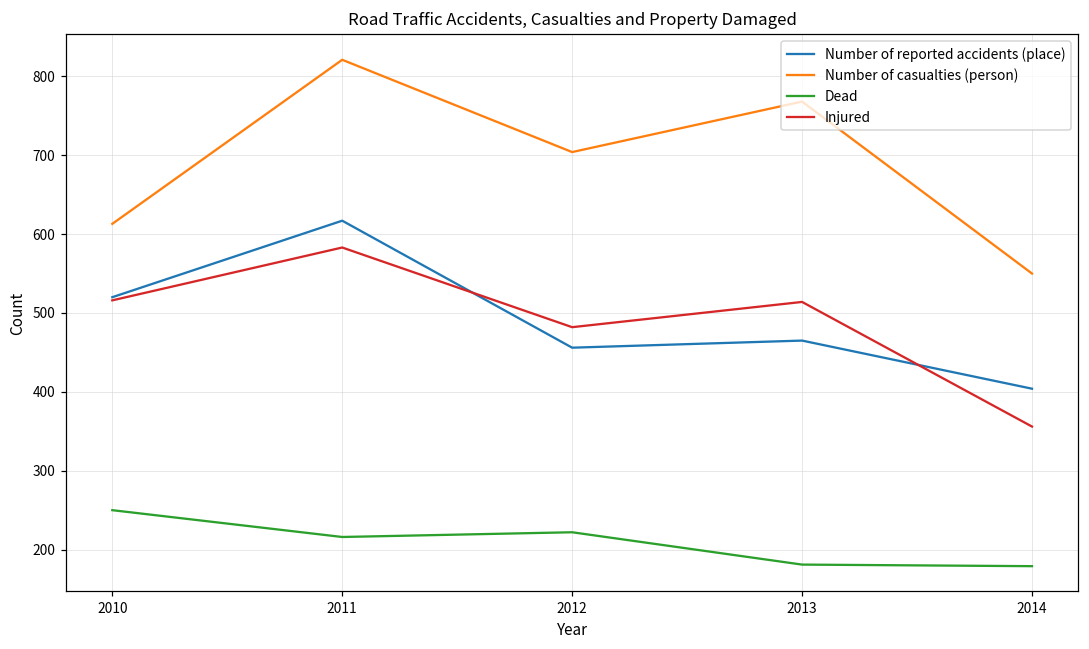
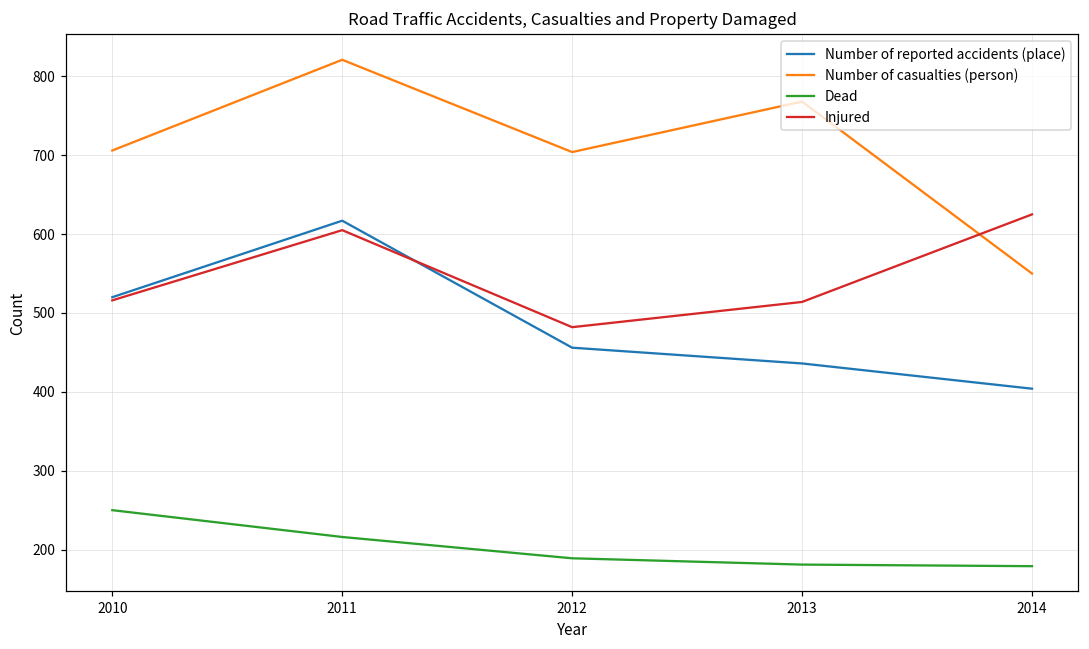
Number of casualties (person), 2010: 610 -> 710
Injured, 2011: 580 -> 610
Dead, 2012: 220 -> 190
Number of reported accidents (place), 2013: 470 -> 440
Injured, 2014: 360 -> 630
